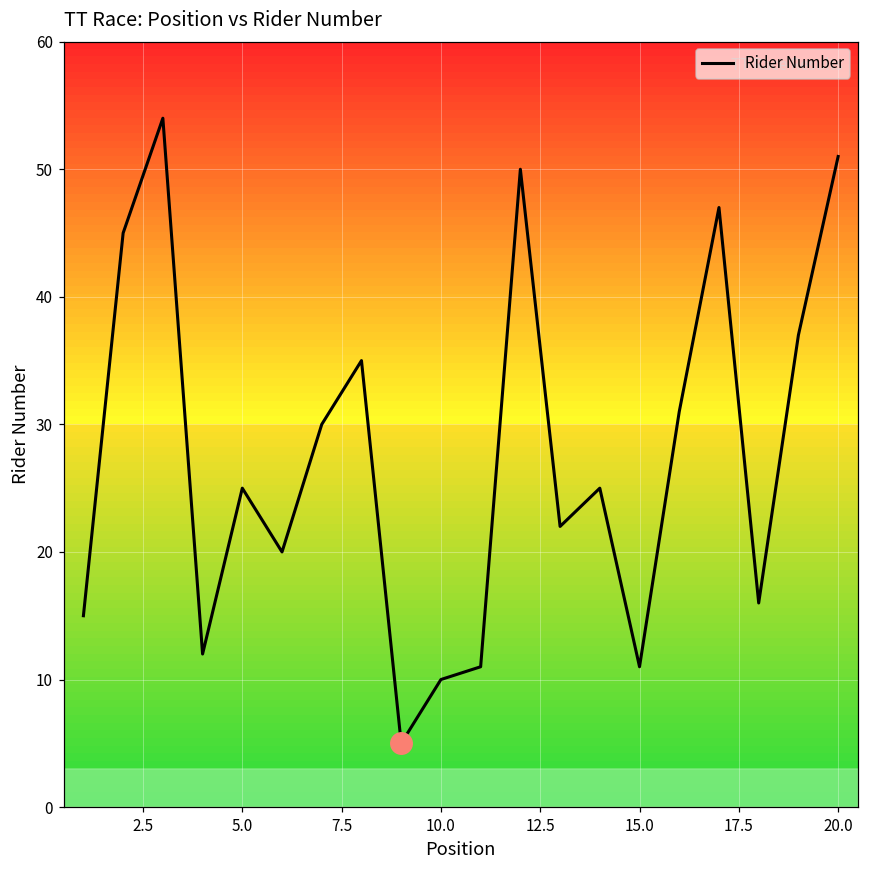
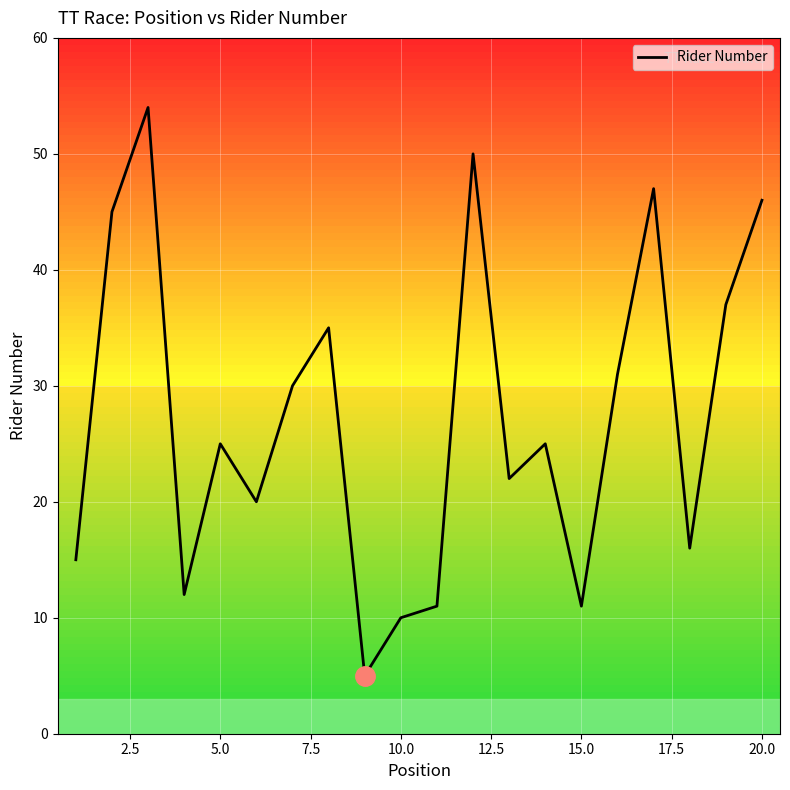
Rider Number, 20.0: 51 -> 46
